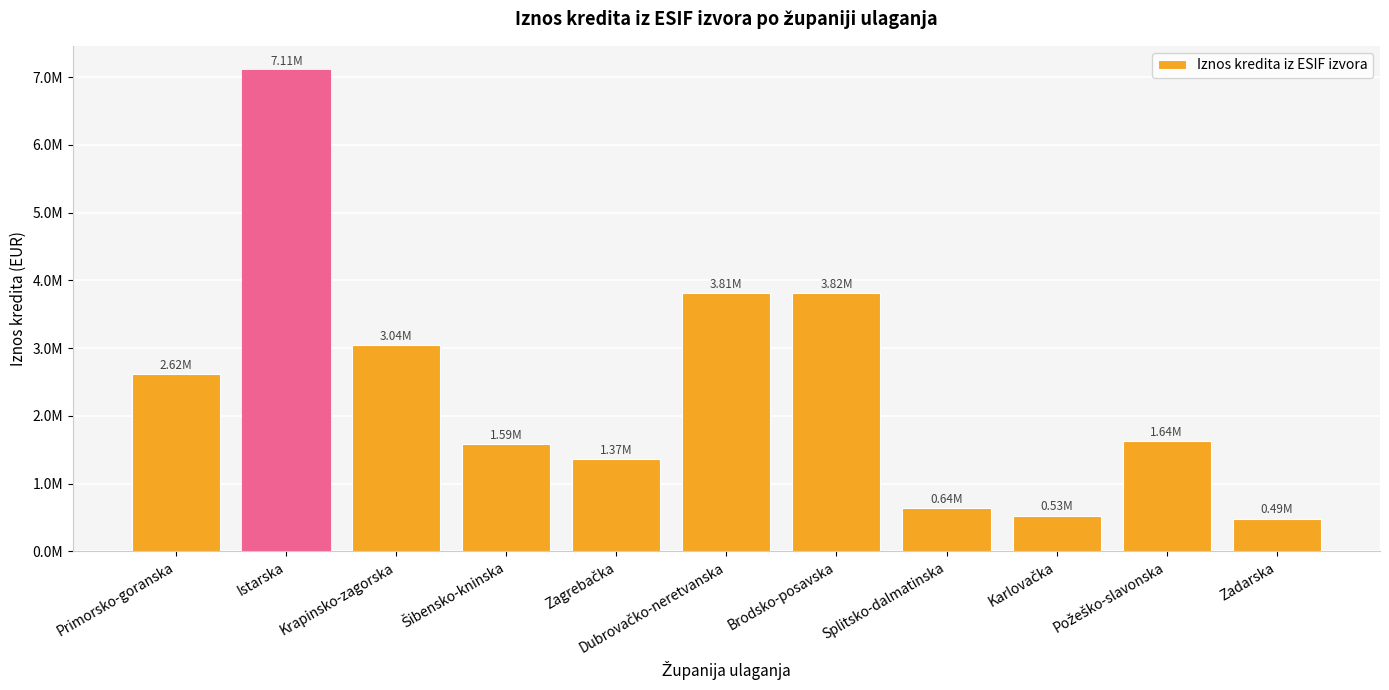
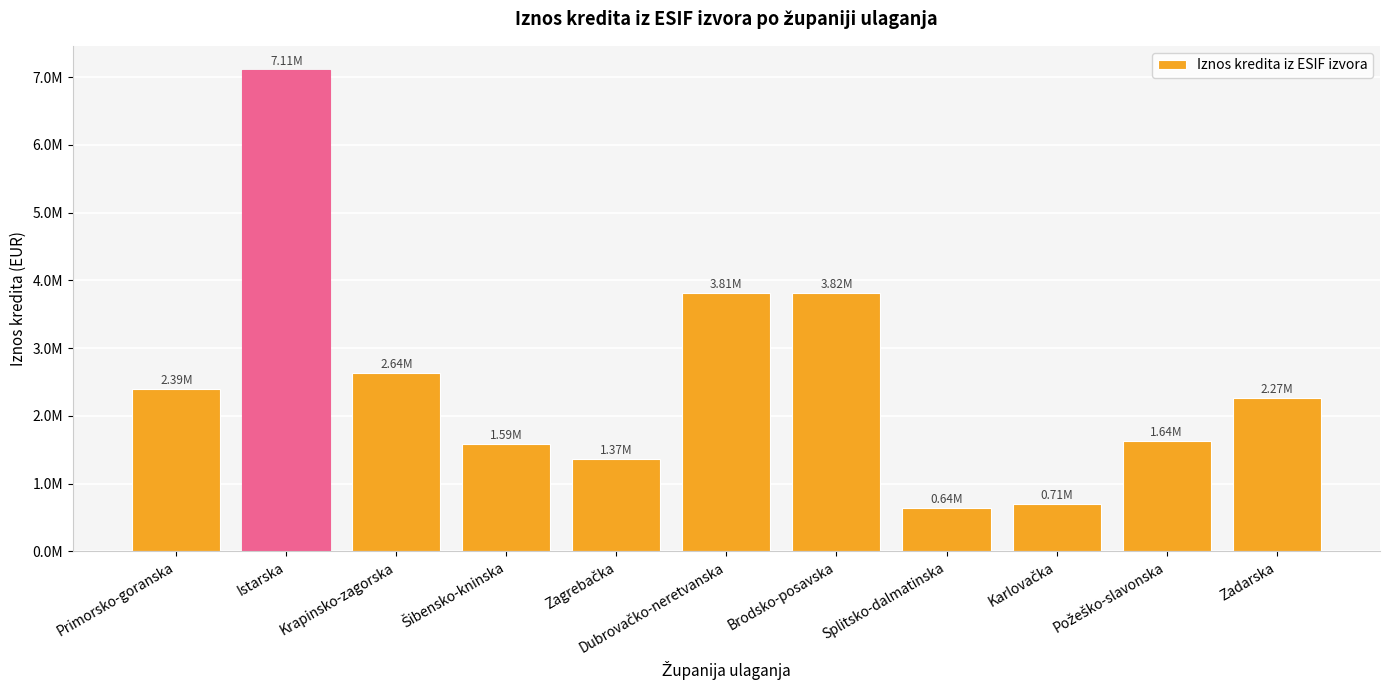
Primorsko-goranska: 2.62M -> 2.39M
Krapinsko-zagorska: 3.04M -> 2.64M
Karlovačka: 0.53M -> 0.71M
Zadarska: 0.49M -> 2.27M
